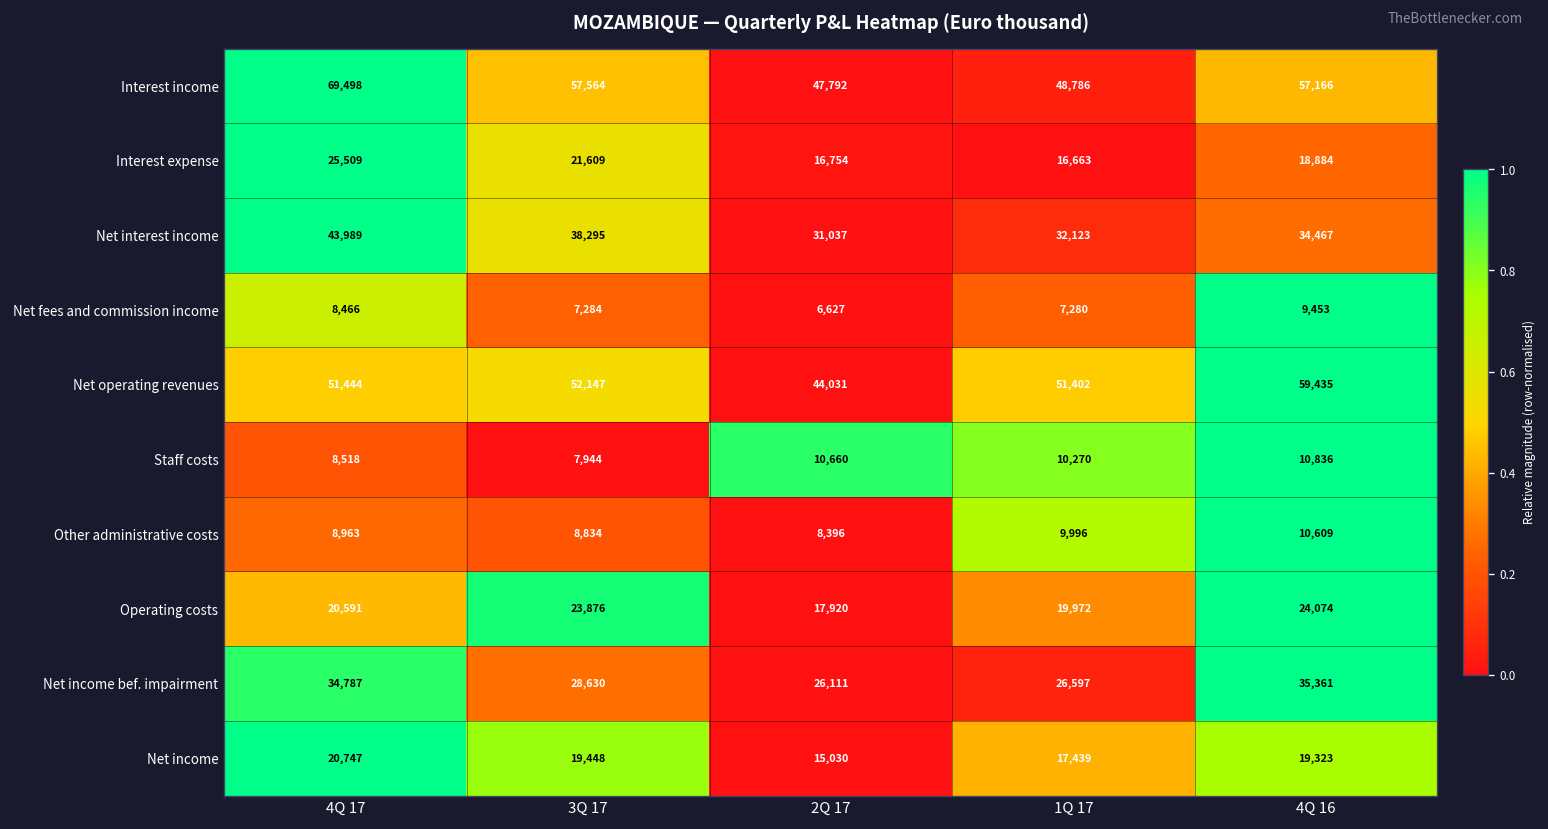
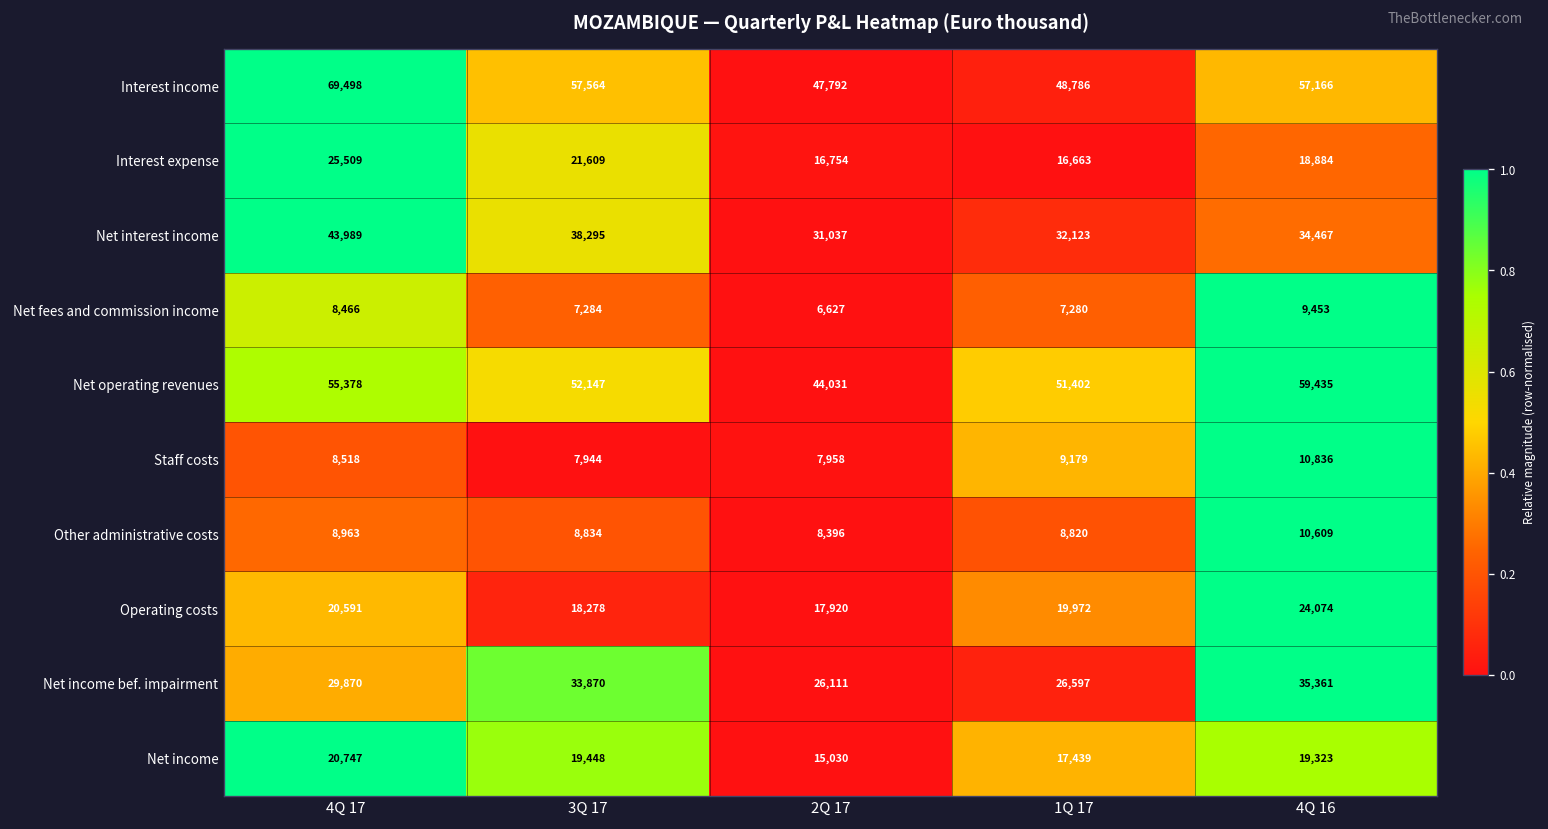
Net operating revenues, 4Q 17: 51,444 -> 55,378
Staff costs, 2Q 17: 10,660 -> 7,958
Staff costs, 1Q 17: 10,270 -> 9,179
Other administrative costs, 1Q 17: 9,996 -> 8,820
Operating costs, 3Q 17: 23,876 -> 18,278
Net income bef. impairment, 4Q 17: 34,787 -> 29,870
Net income bef. impairment, 3Q 17: 28,630 -> 33,870
